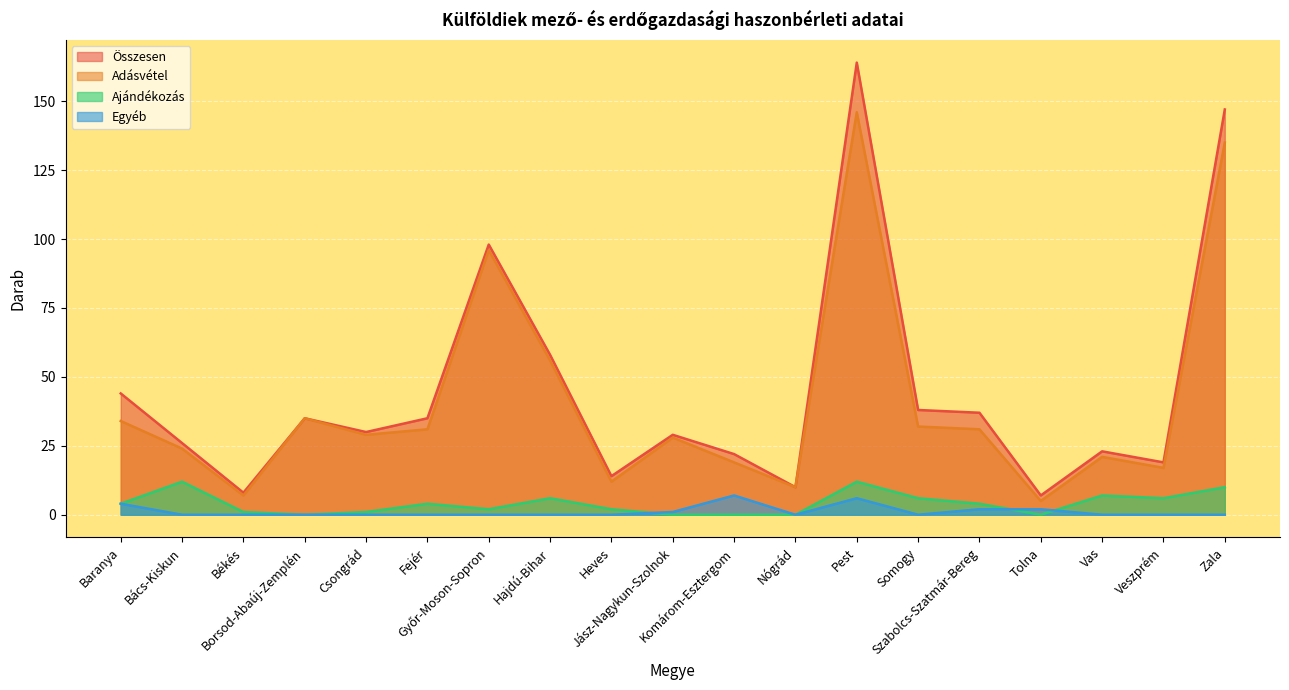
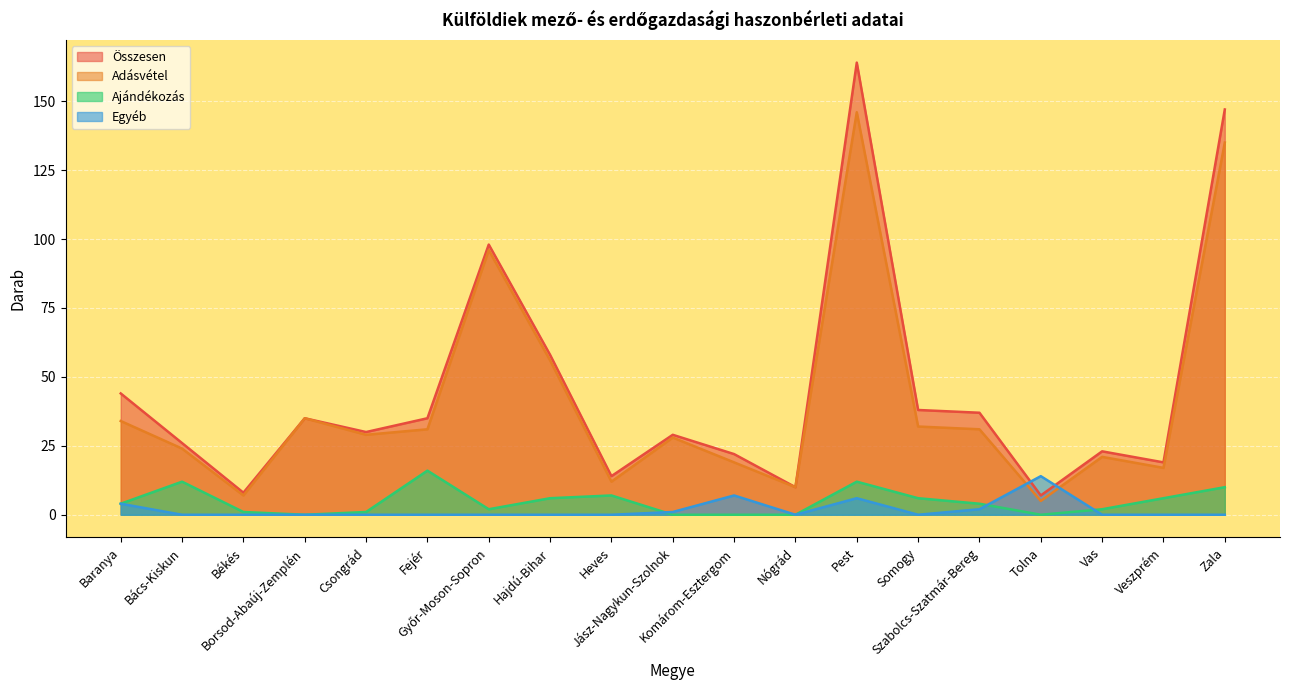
Ajándékozás, Fejér: 4 -> 16
Ajándékozás, Heves: 2 -> 7
Egyéb, Tolna: 2 -> 14
Ajándékozás, Vas: 7 -> 2
